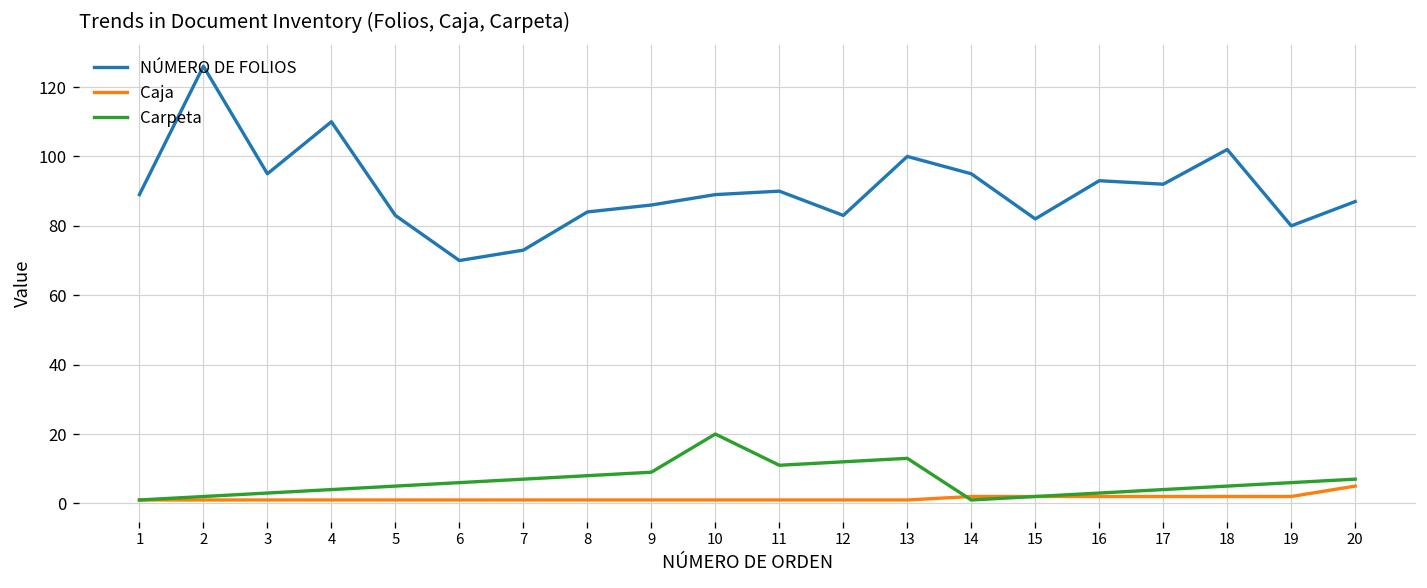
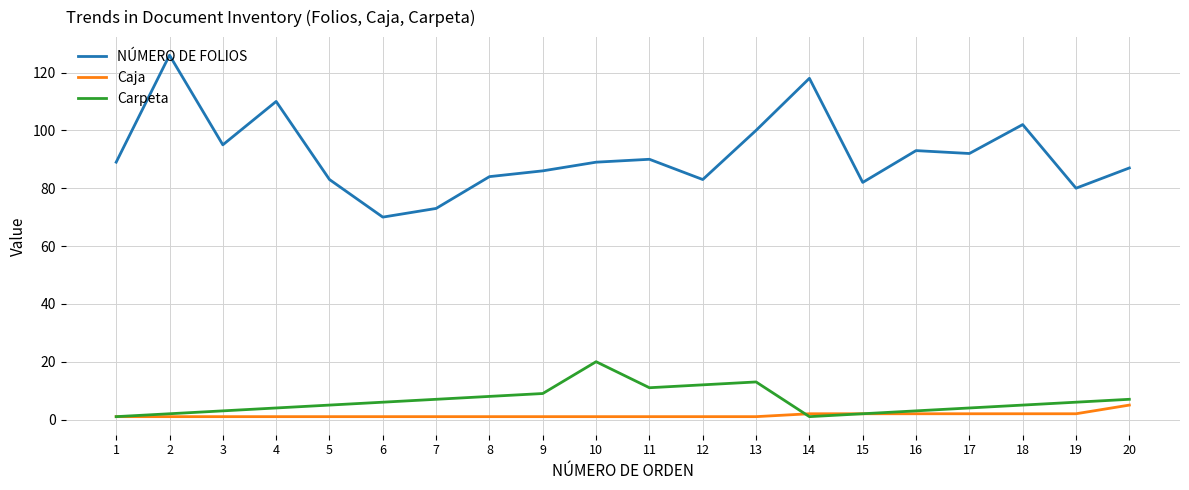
NÚMERO DE FOLIOS, 14: 95 -> 118
